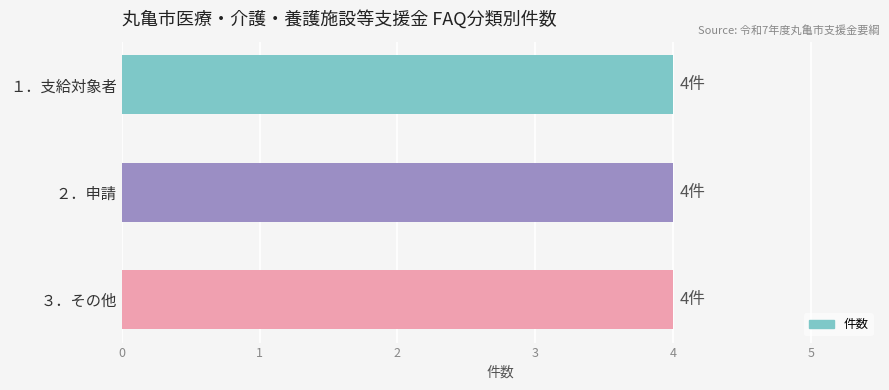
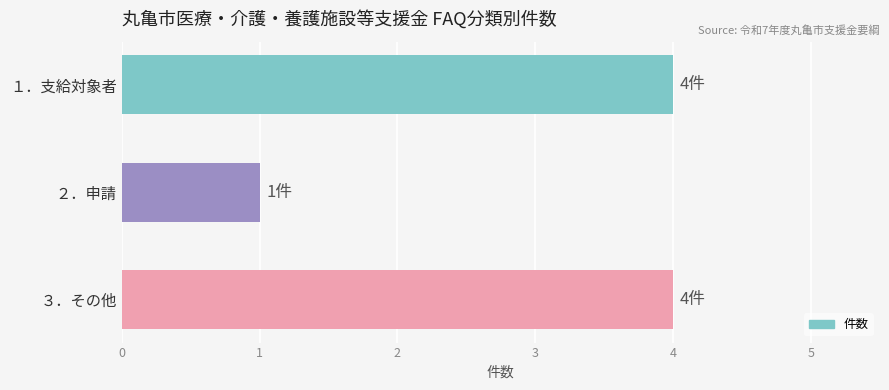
２．申請: 4件 -> 1件
